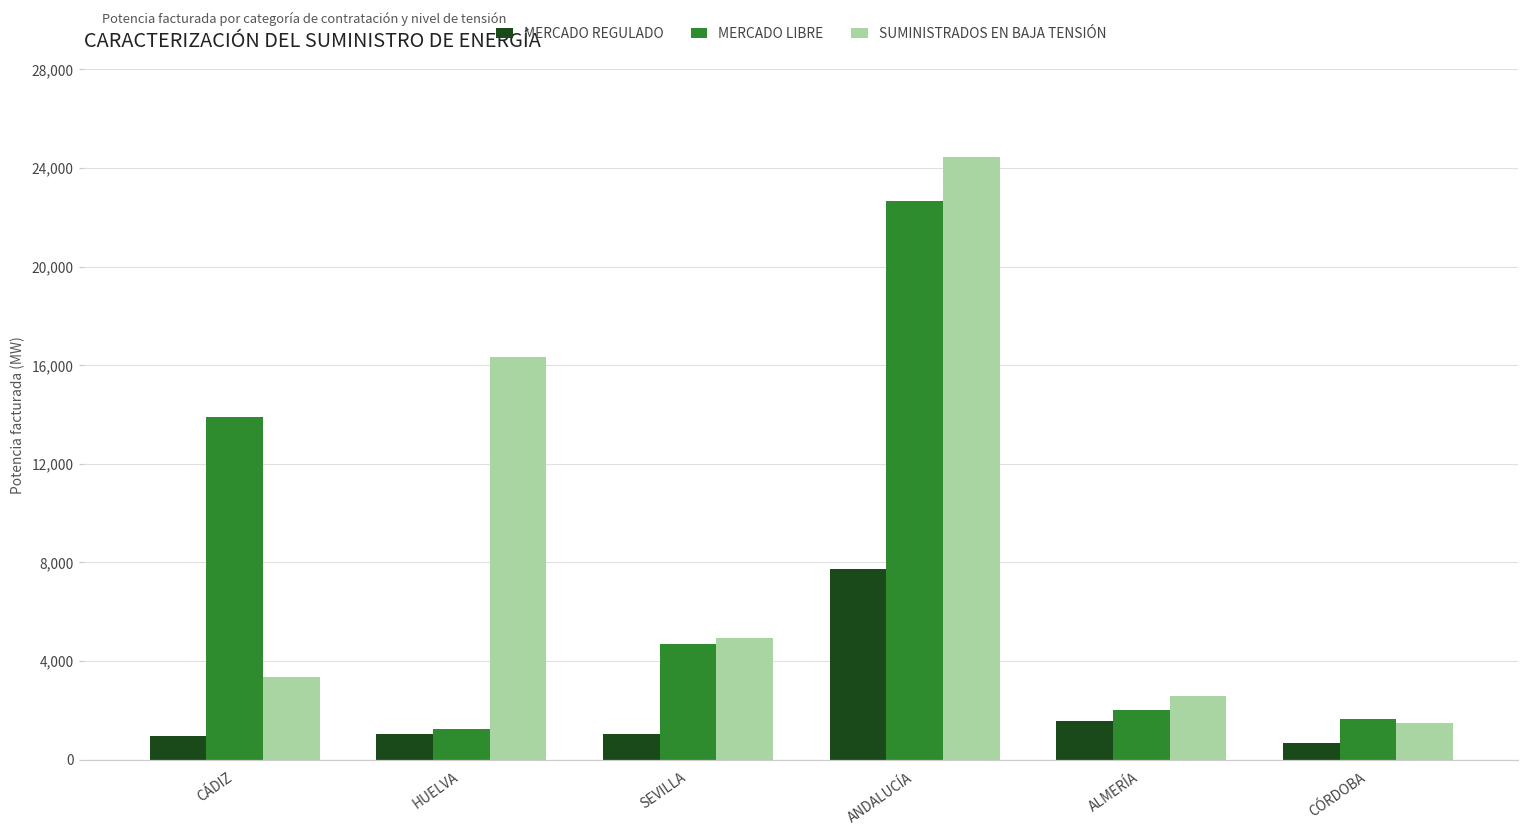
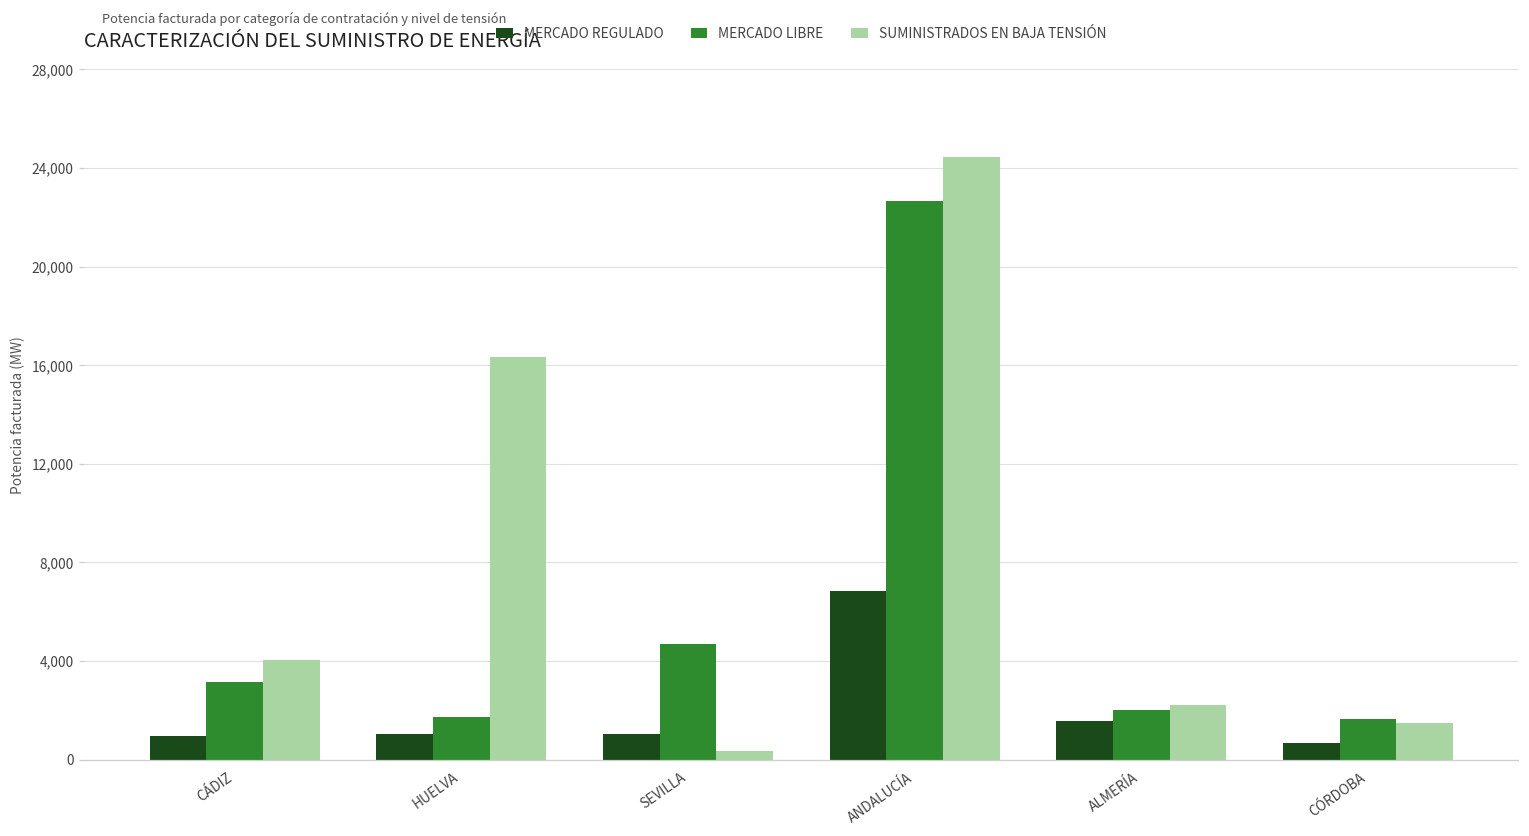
MERCADO LIBRE, CÁDIZ: 13,900 -> 3,100
SUMINISTRADOS EN BAJA TENSIÓN, CÁDIZ: 3,400 -> 4,000
MERCADO LIBRE, HUELVA: 1,300 -> 1,700
SUMINISTRADOS EN BAJA TENSIÓN, SEVILLA: 4,900 -> 400
MERCADO REGULADO, ANDALUCÍA: 7,700 -> 6,800
SUMINISTRADOS EN BAJA TENSIÓN, ALMERÍA: 2,600 -> 2,200
